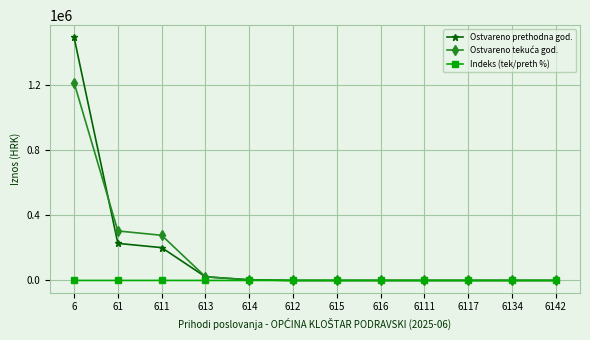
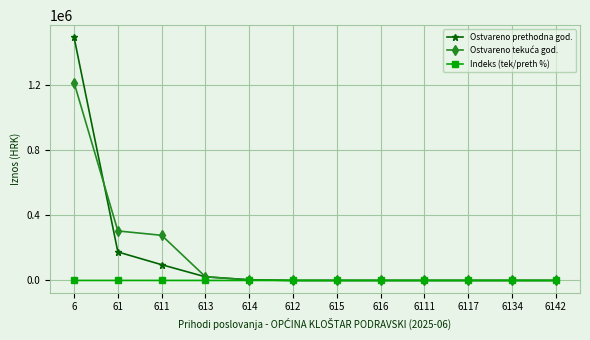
Ostvareno prethodna god., 61: 230000 -> 170000
Ostvareno prethodna god., 611: 200000 -> 100000
